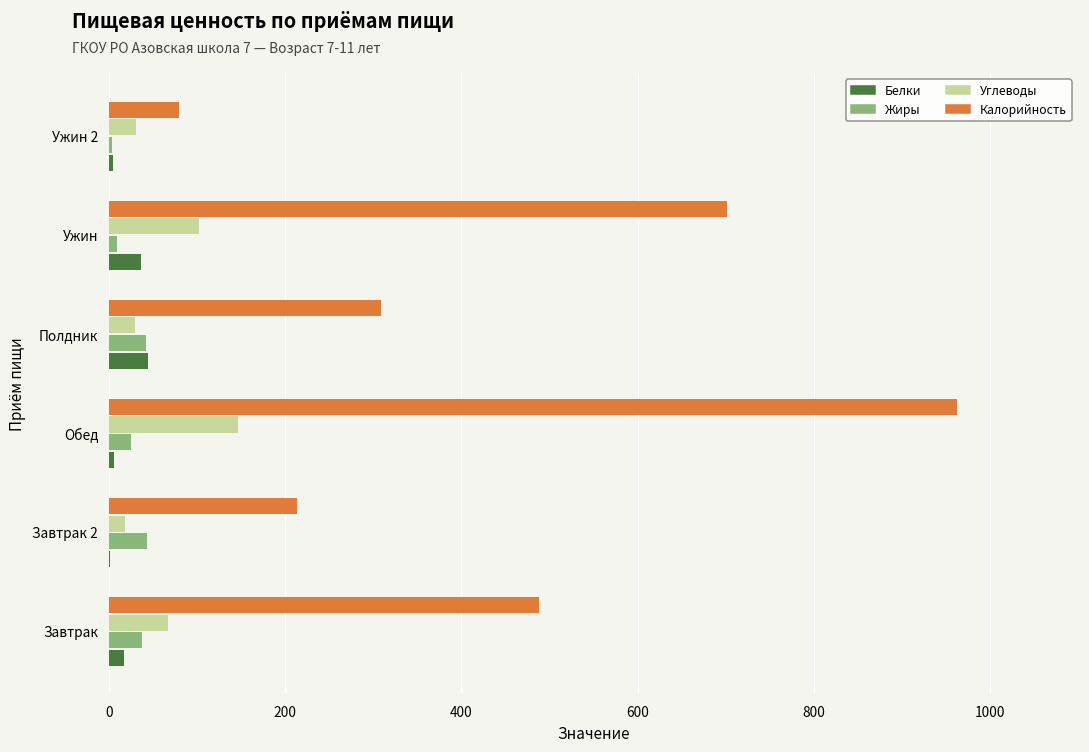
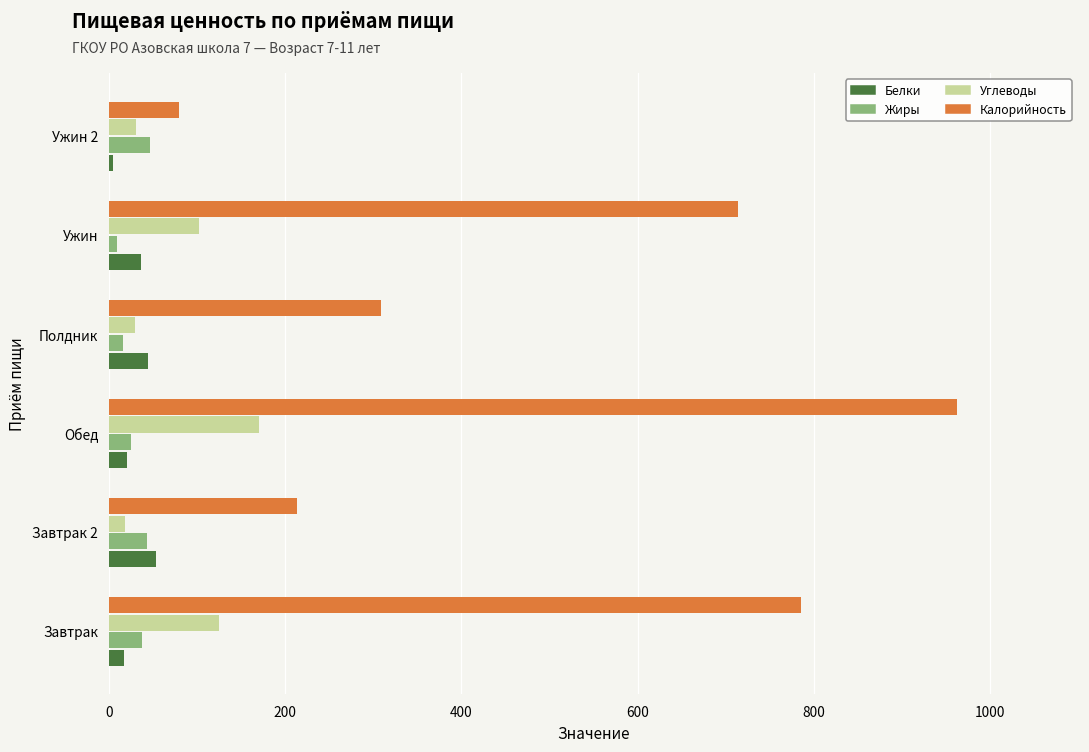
Жиры, Ужин 2: 0 -> 50
Калорийность, Ужин: 700 -> 710
Жиры, Полдник: 40 -> 20
Углеводы, Обед: 150 -> 170
Белки, Обед: 10 -> 20
Белки, Завтрак 2: 0 -> 50
Калорийность, Завтрак: 490 -> 790
Углеводы, Завтрак: 70 -> 120
